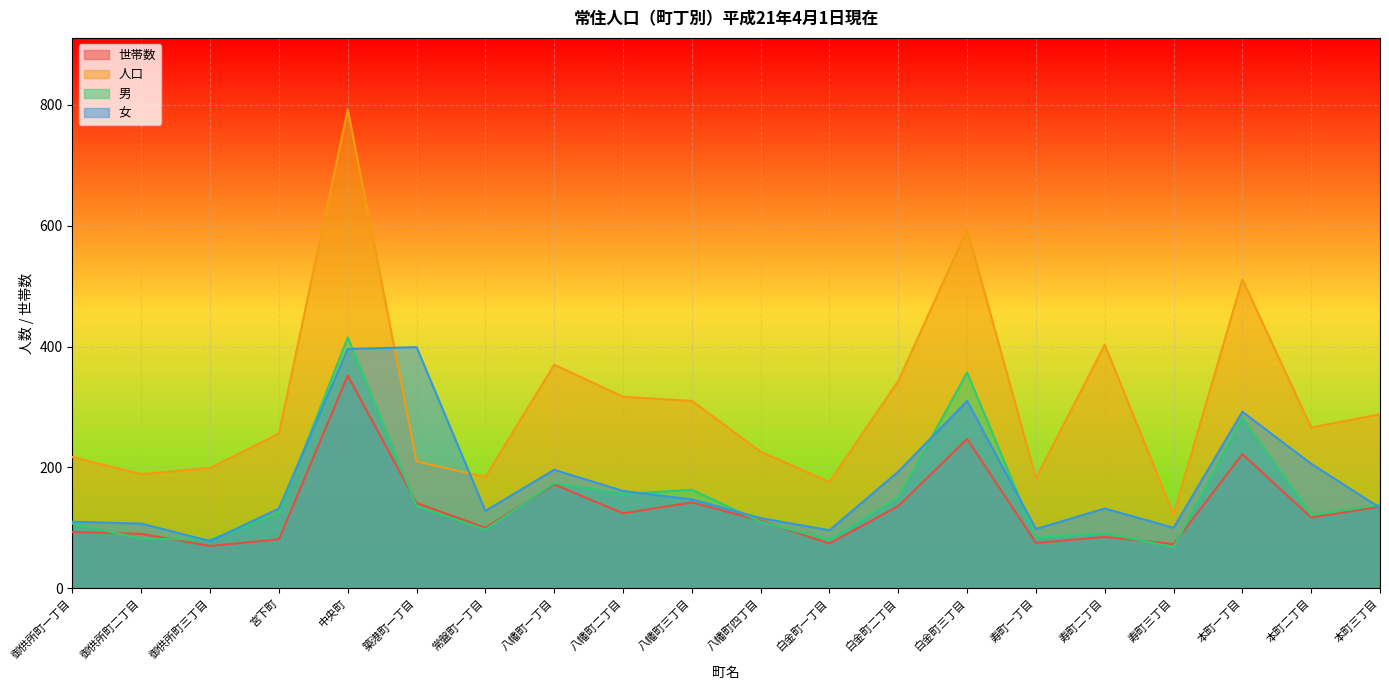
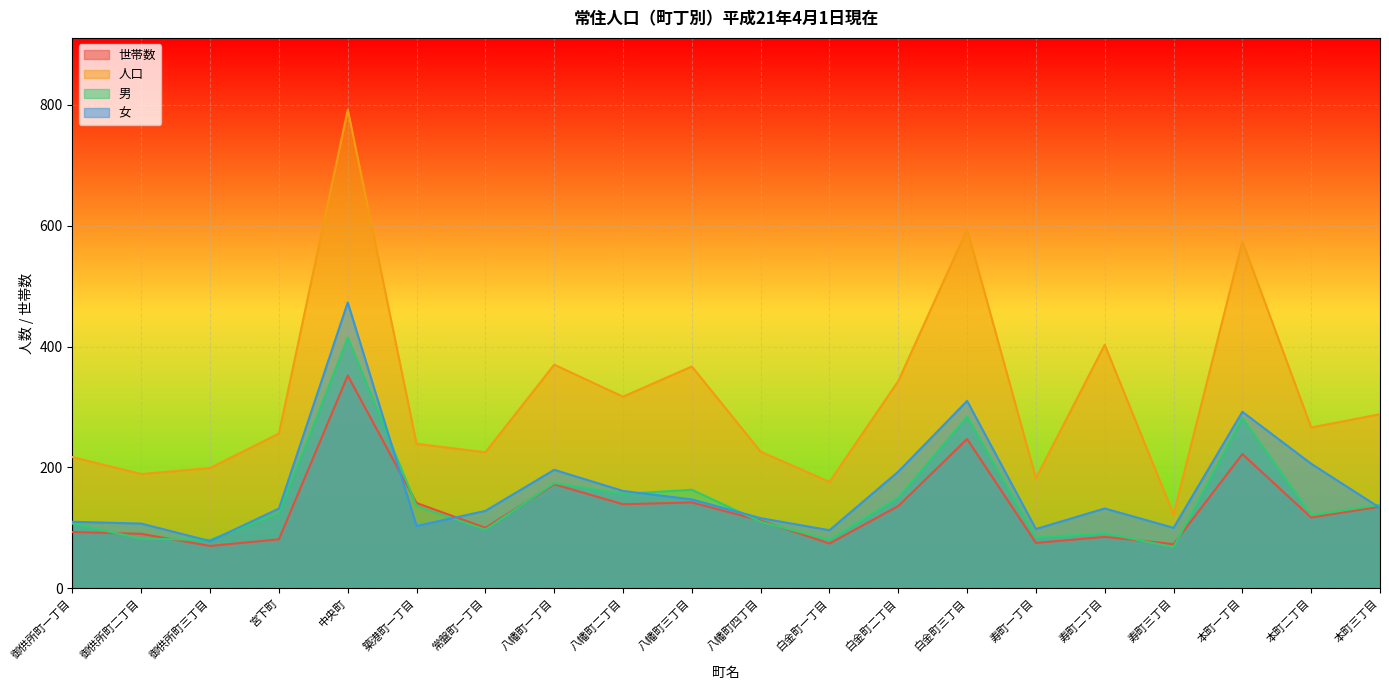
女, 中央町: 400 -> 470
人口, 築港町一丁目: 210 -> 240
女, 築港町一丁目: 400 -> 100
人口, 常盤町一丁目: 180 -> 230
世帯数, 八幡町二丁目: 120 -> 140
人口, 八幡町三丁目: 310 -> 370
男, 白金町三丁目: 360 -> 280
人口, 本町一丁目: 510 -> 570
